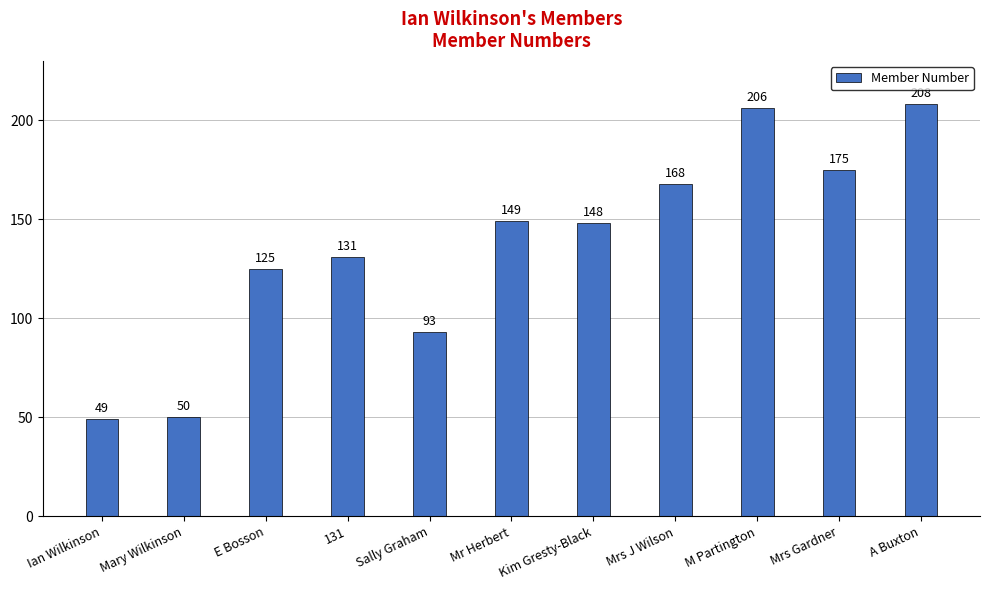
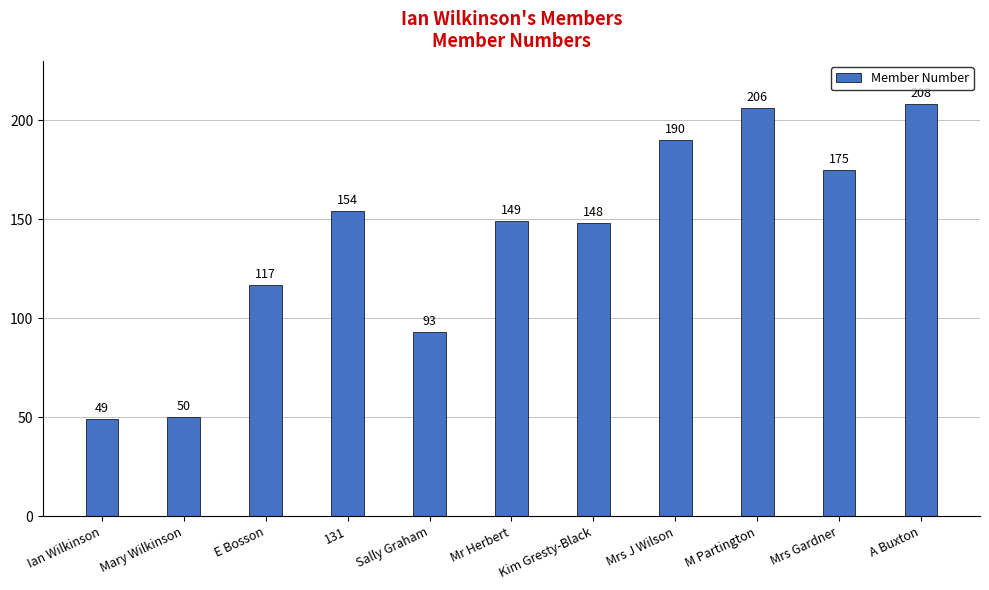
E Bosson: 125 -> 117
131: 131 -> 154
Mrs J Wilson: 168 -> 190
